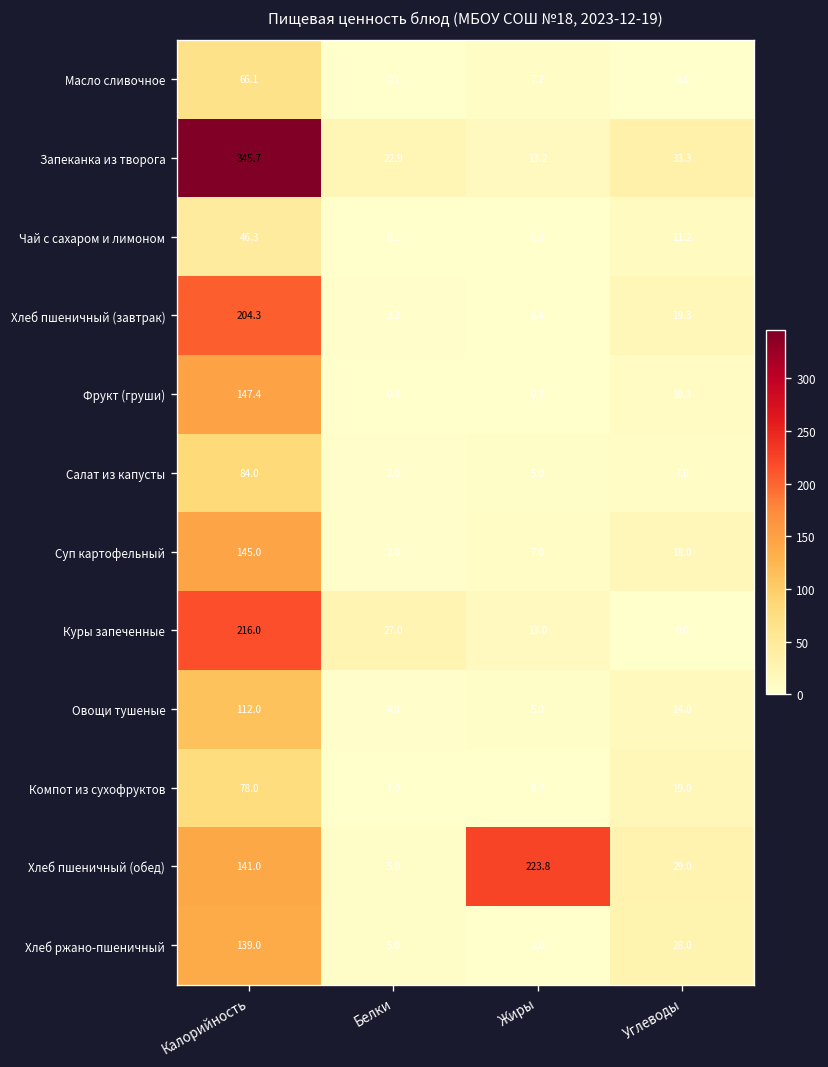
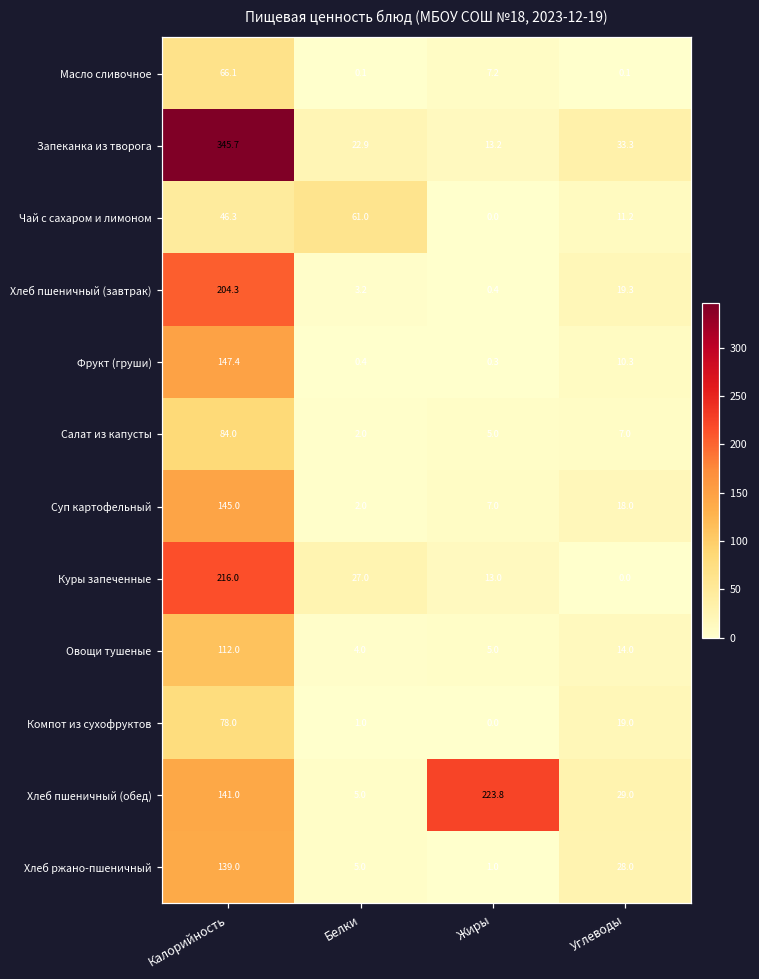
Чай с сахаром и лимоном, Белки: 0.1 -> 61.0
